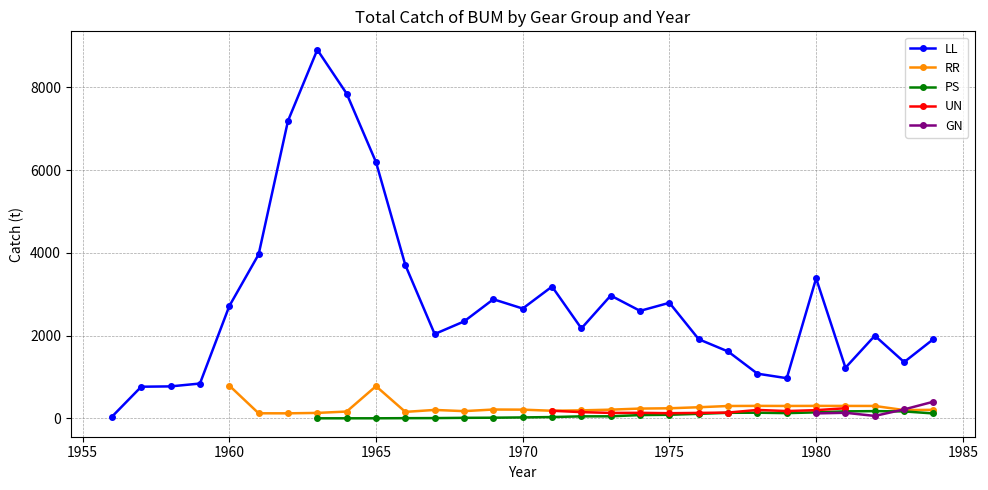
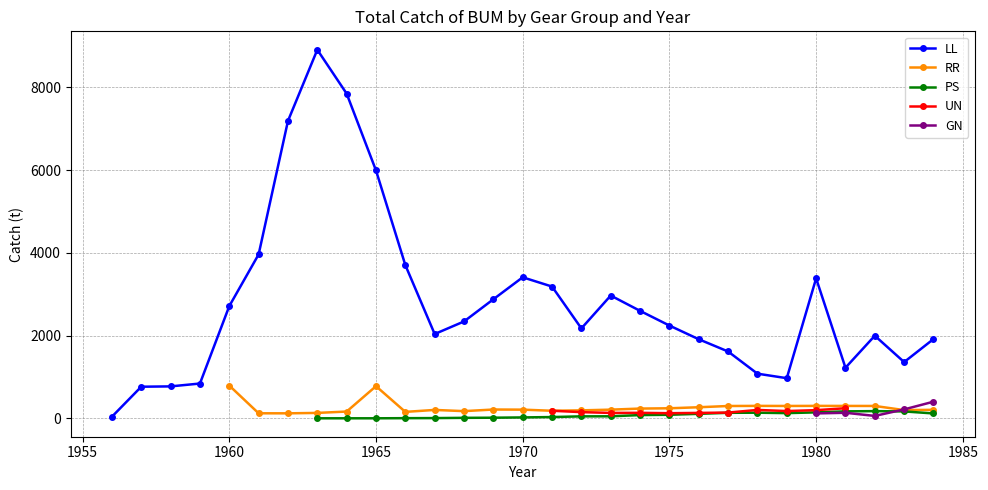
LL, 1965: 6200 -> 6000
LL, 1970: 2700 -> 3400
LL, 1975: 2800 -> 2200
